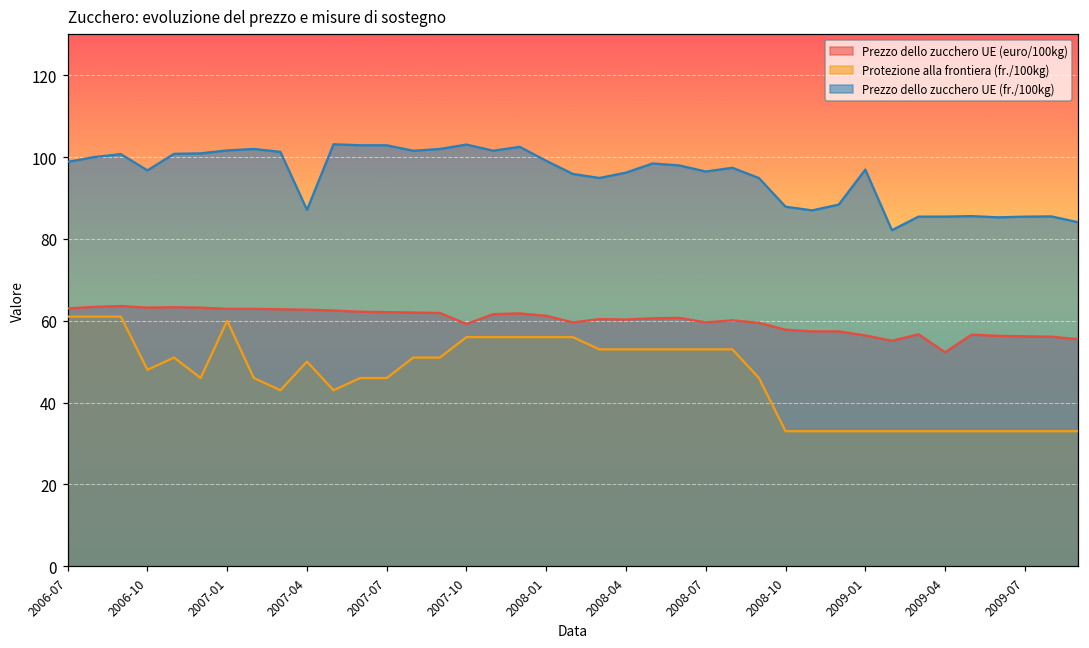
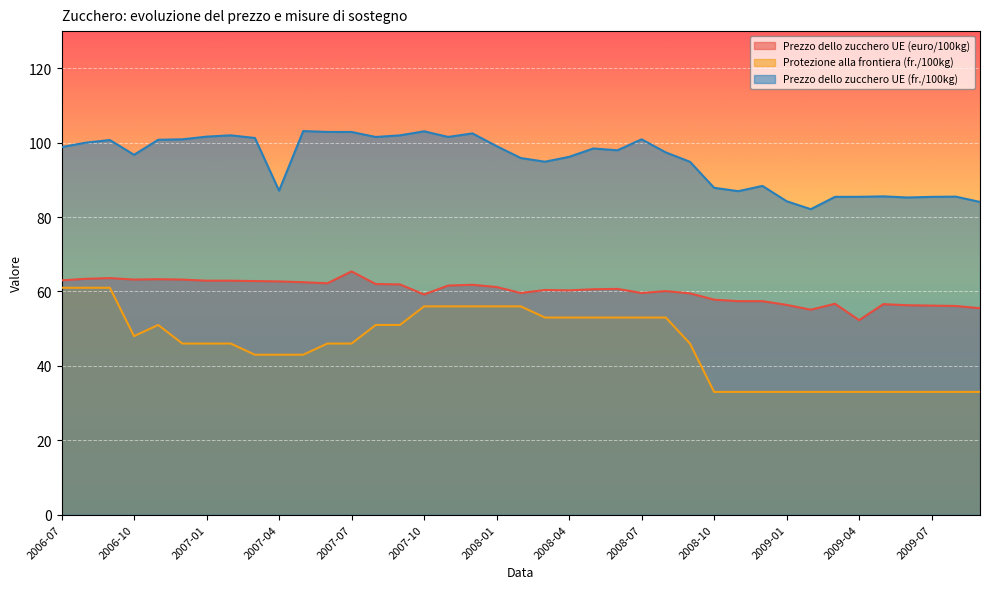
Protezione alla frontiera (fr./100kg), 2007-01: 60 -> 46
Protezione alla frontiera (fr./100kg), 2007-04: 50 -> 43
Prezzo dello zucchero UE (euro/100kg), 2007-07: 62 -> 65
Prezzo dello zucchero UE (fr./100kg), 2008-07: 96 -> 101
Prezzo dello zucchero UE (fr./100kg), 2009-01: 97 -> 84
